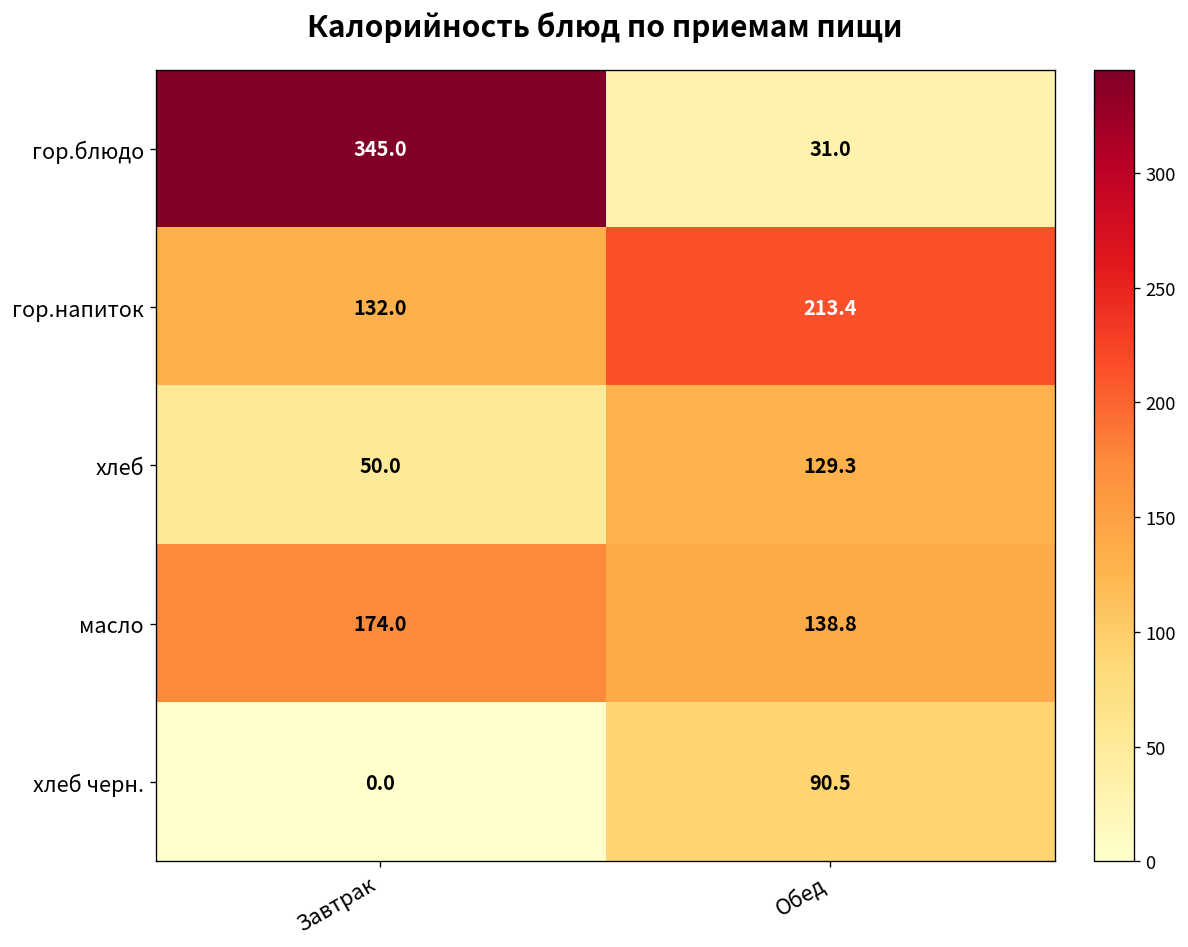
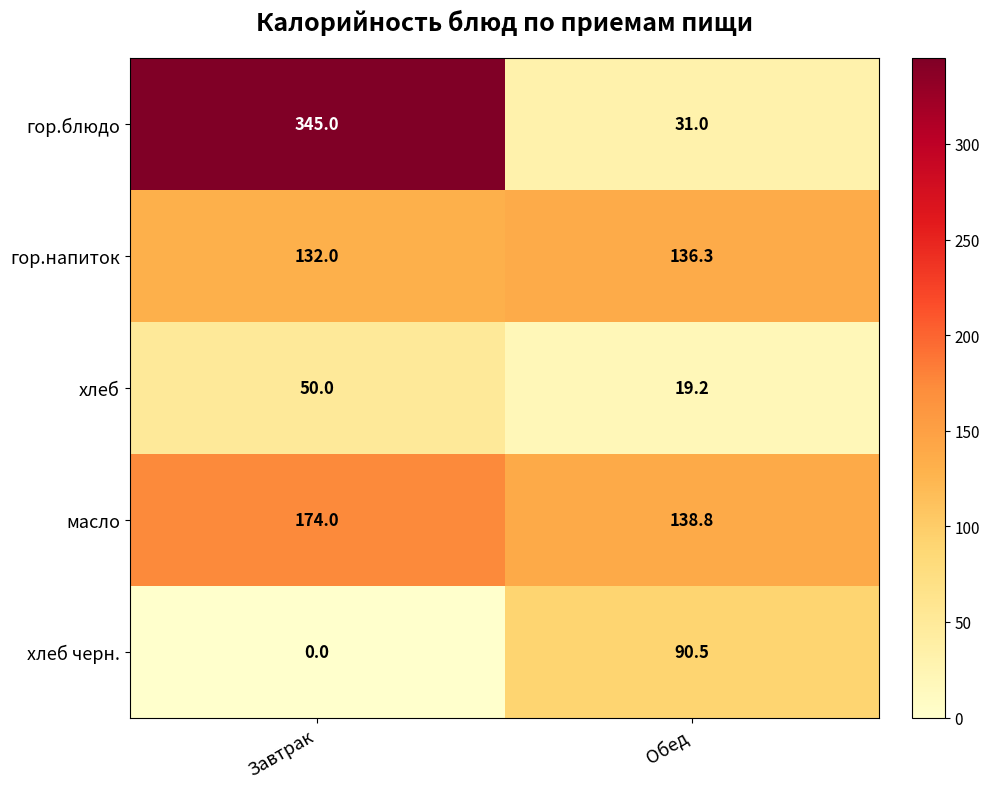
гор.напиток, Обед: 213.4 -> 136.3
хлеб, Обед: 129.3 -> 19.2
